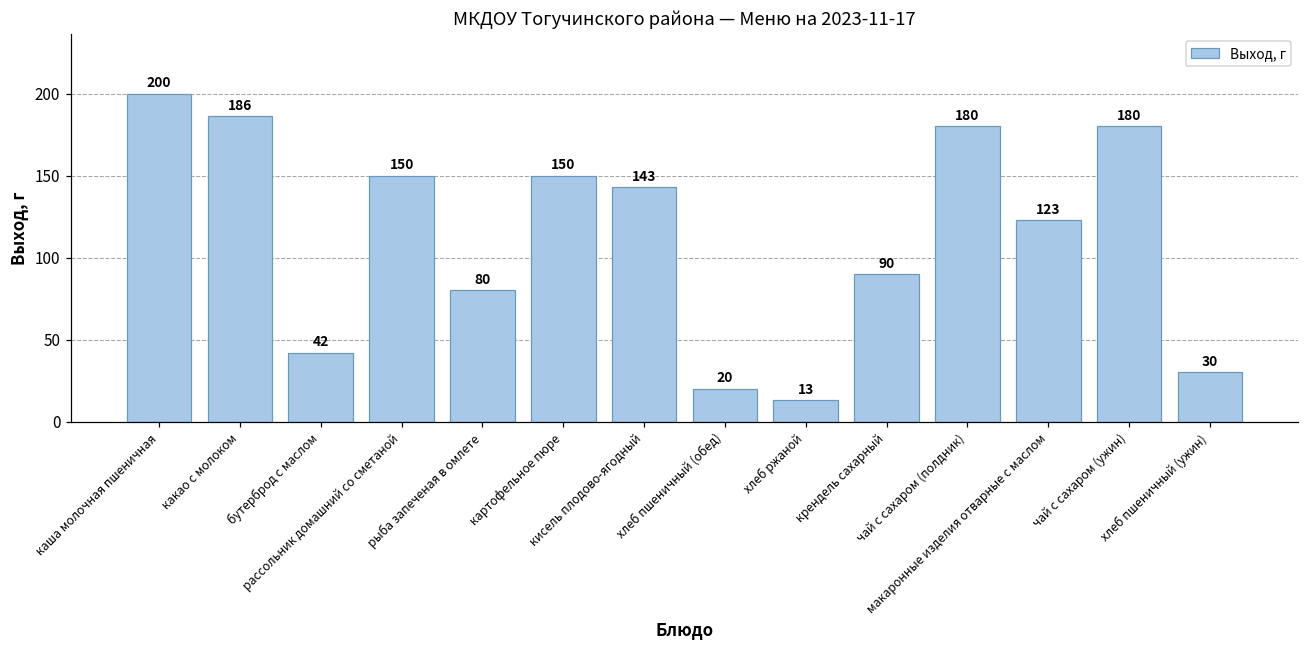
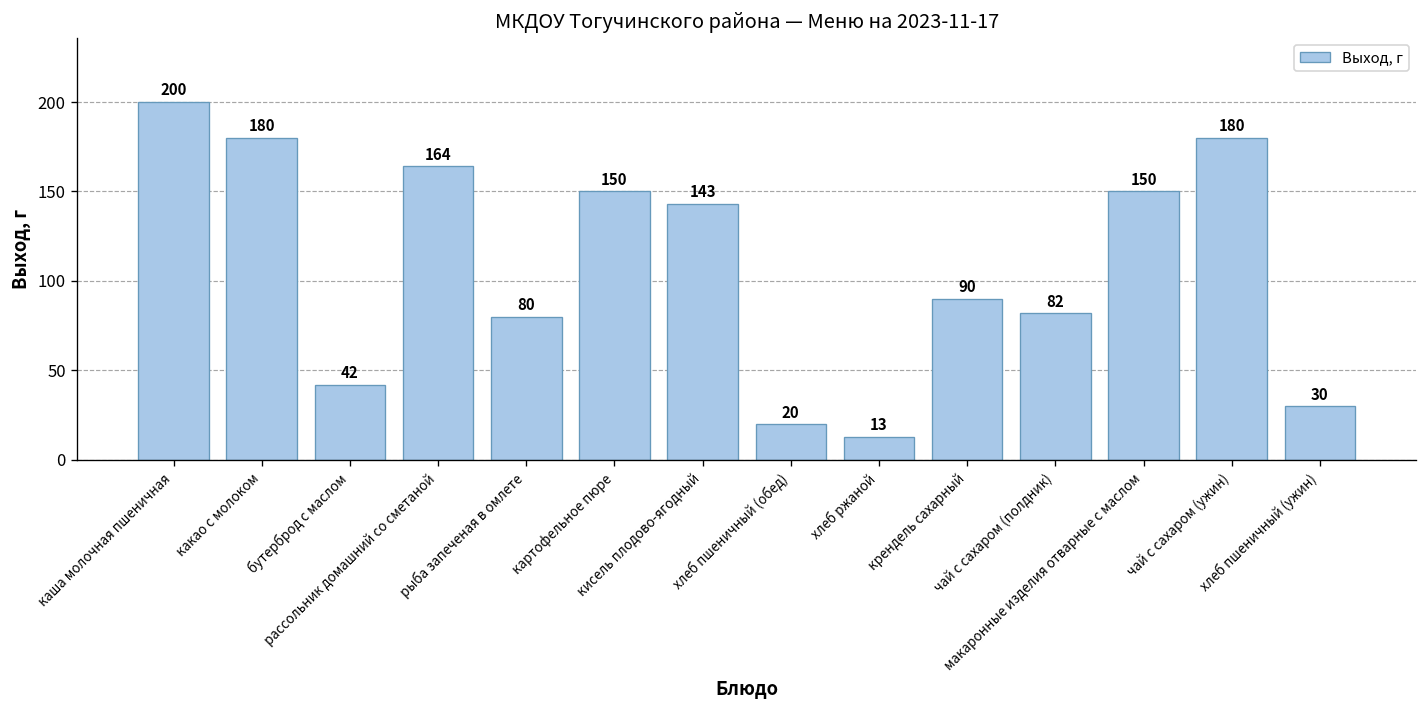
какао с молоком: 186 -> 180
рассольник домашний со сметаной: 150 -> 164
чай с сахаром (полдник): 180 -> 82
макаронные изделия отварные с маслом: 123 -> 150
